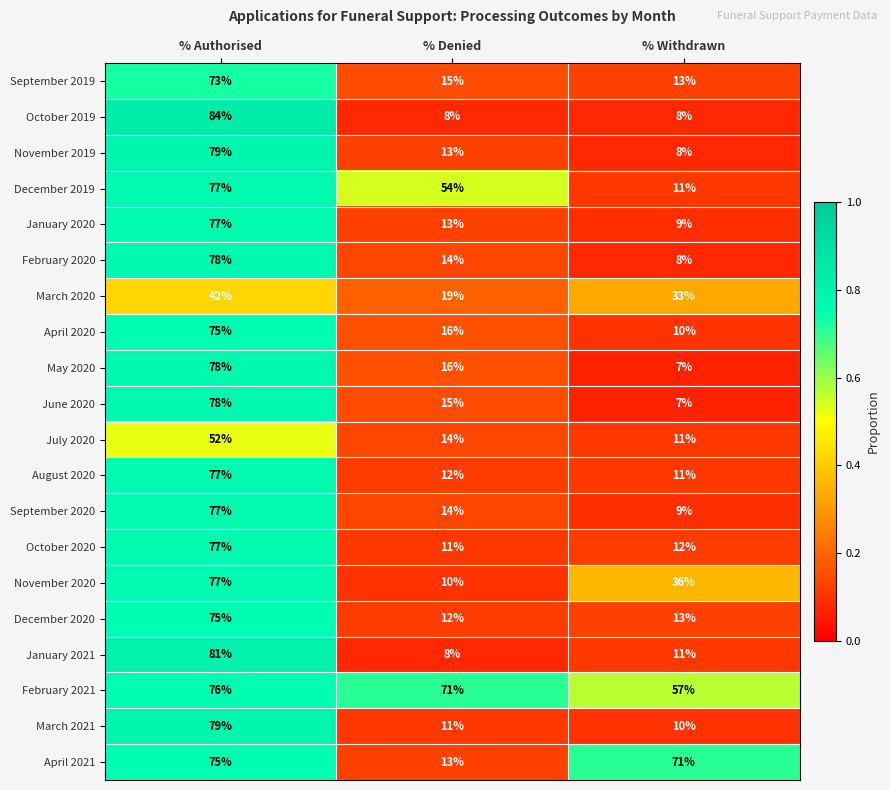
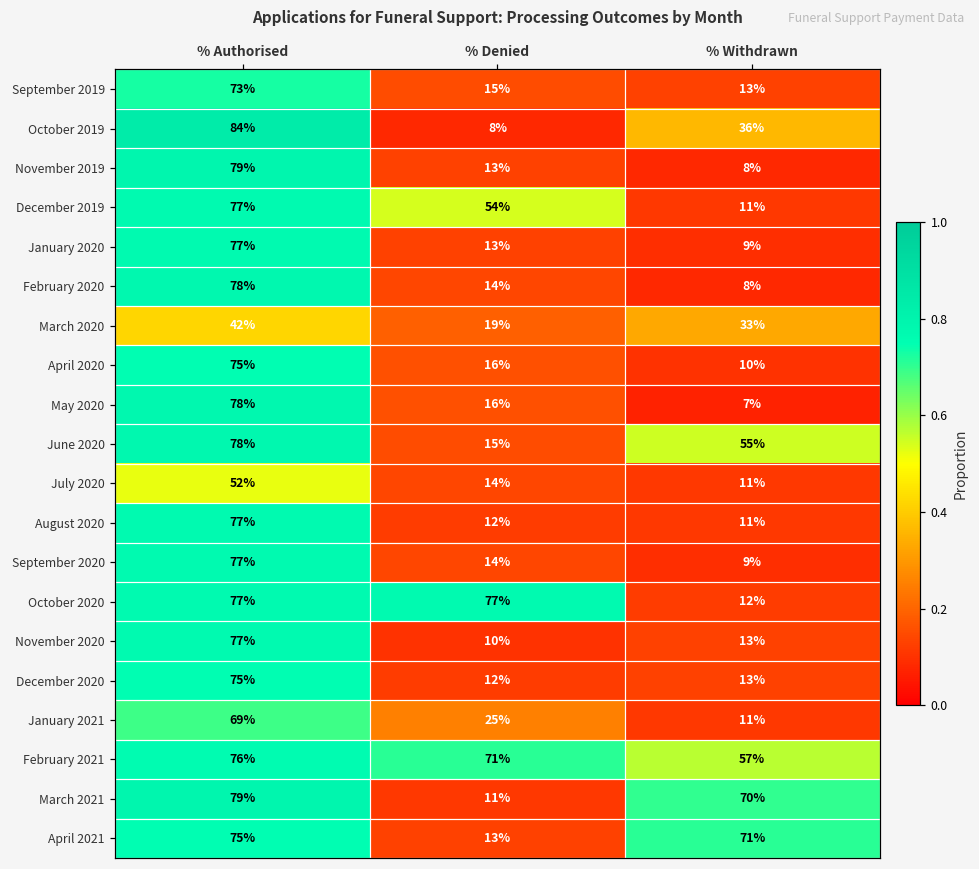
October 2019, % Withdrawn: 8% -> 36%
June 2020, % Withdrawn: 7% -> 55%
October 2020, % Denied: 11% -> 77%
November 2020, % Withdrawn: 36% -> 13%
January 2021, % Authorised: 81% -> 69%
January 2021, % Denied: 8% -> 25%
March 2021, % Withdrawn: 10% -> 70%
